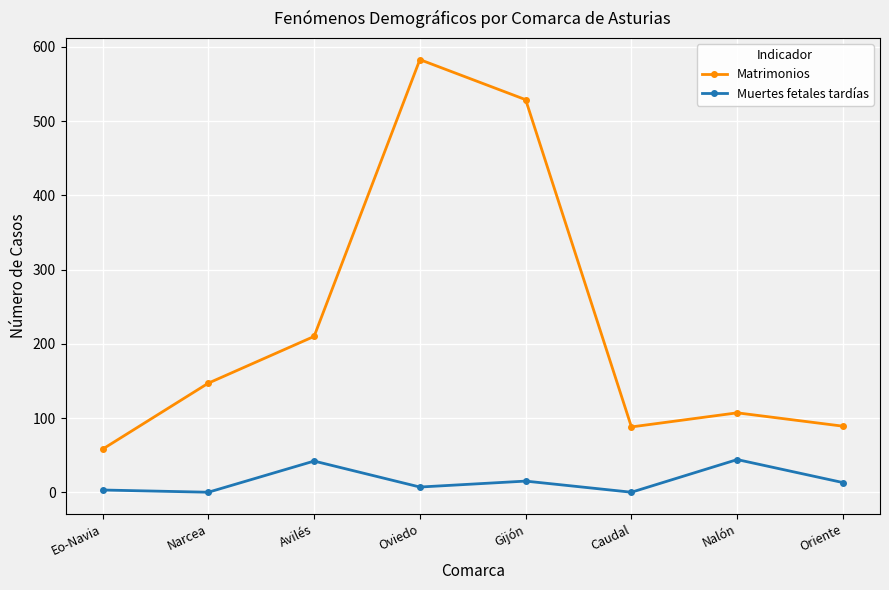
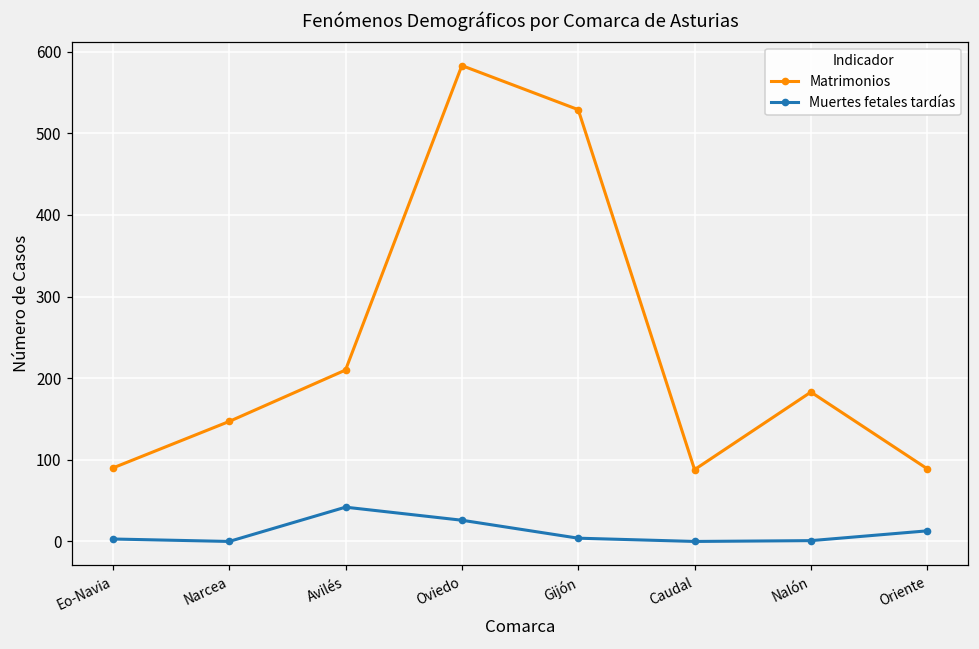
Matrimonios, Eo-Navia: 60 -> 90
Muertes fetales tardías, Oviedo: 10 -> 30
Muertes fetales tardías, Gijón: 20 -> 0
Matrimonios, Nalón: 110 -> 180
Muertes fetales tardías, Nalón: 40 -> 0
